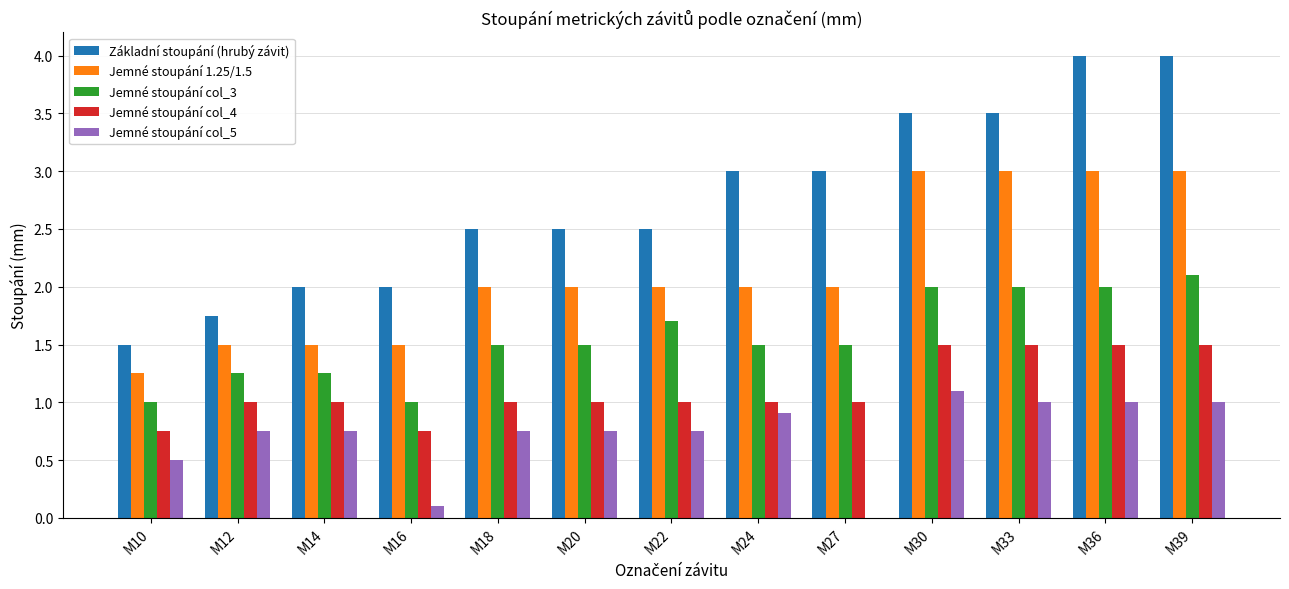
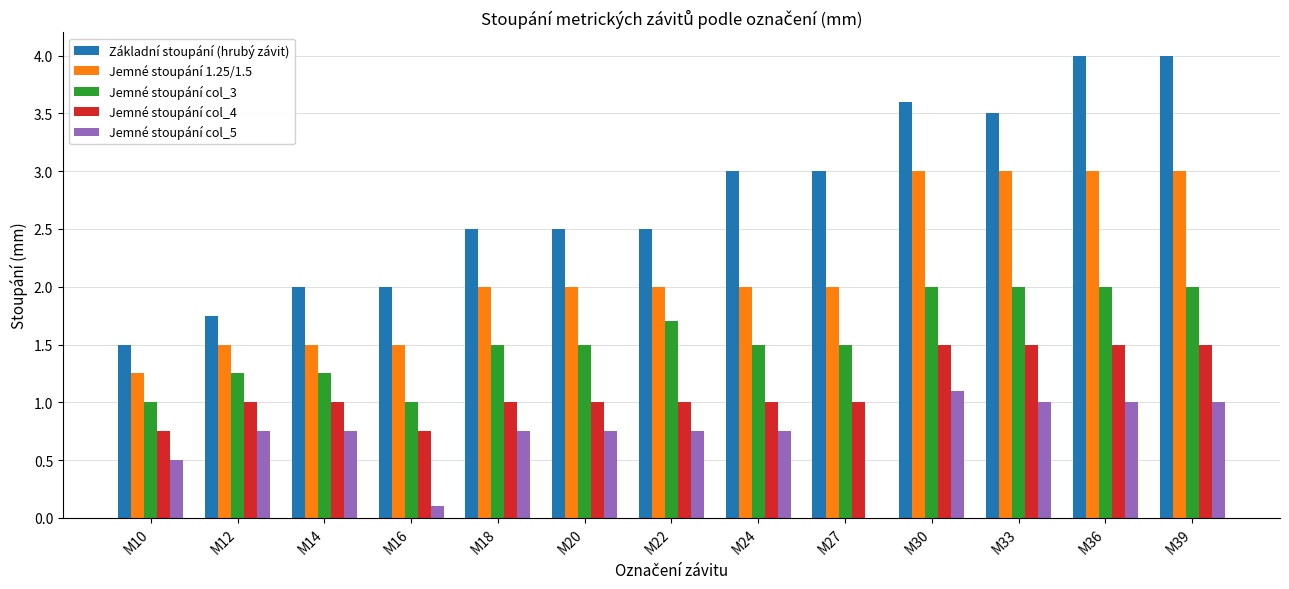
Jemné stoupání col_5, M24: 0.91 -> 0.75
Základní stoupání (hrubý závit), M30: 3.5 -> 3.6
Jemné stoupání col_3, M39: 2.1 -> 2.0
